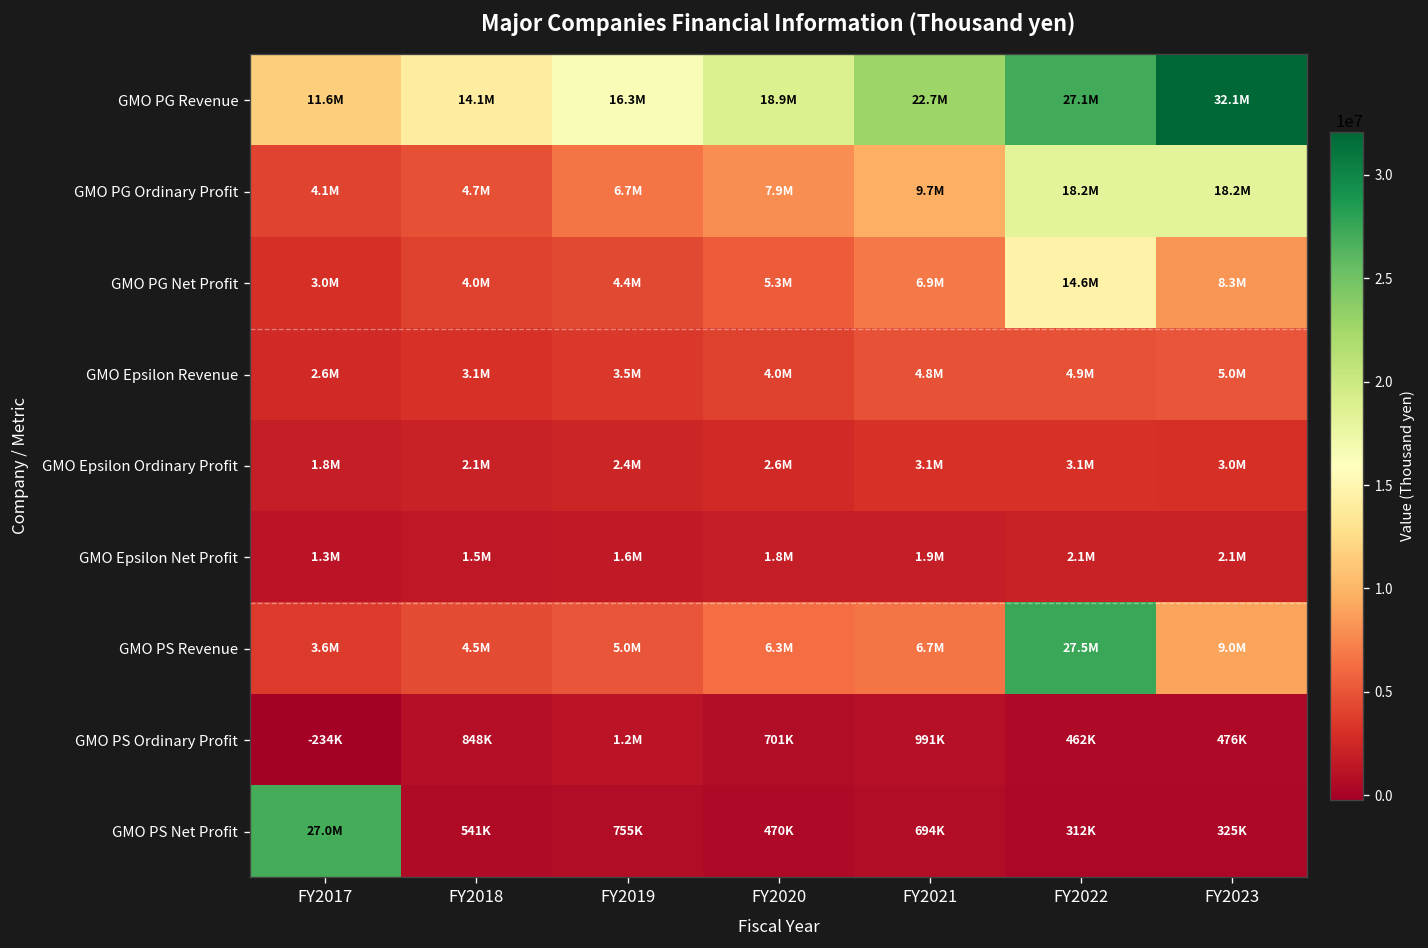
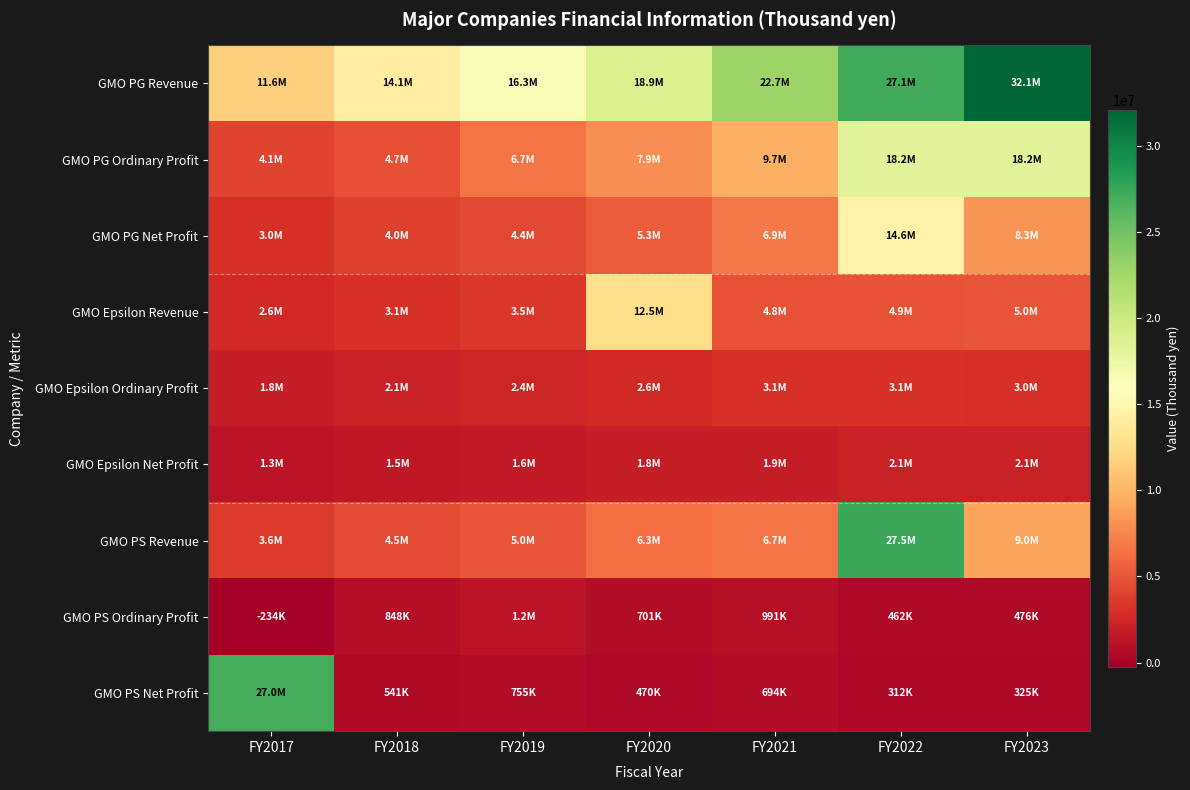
GMO Epsilon Revenue, FY2020: 4.0M -> 12.5M
